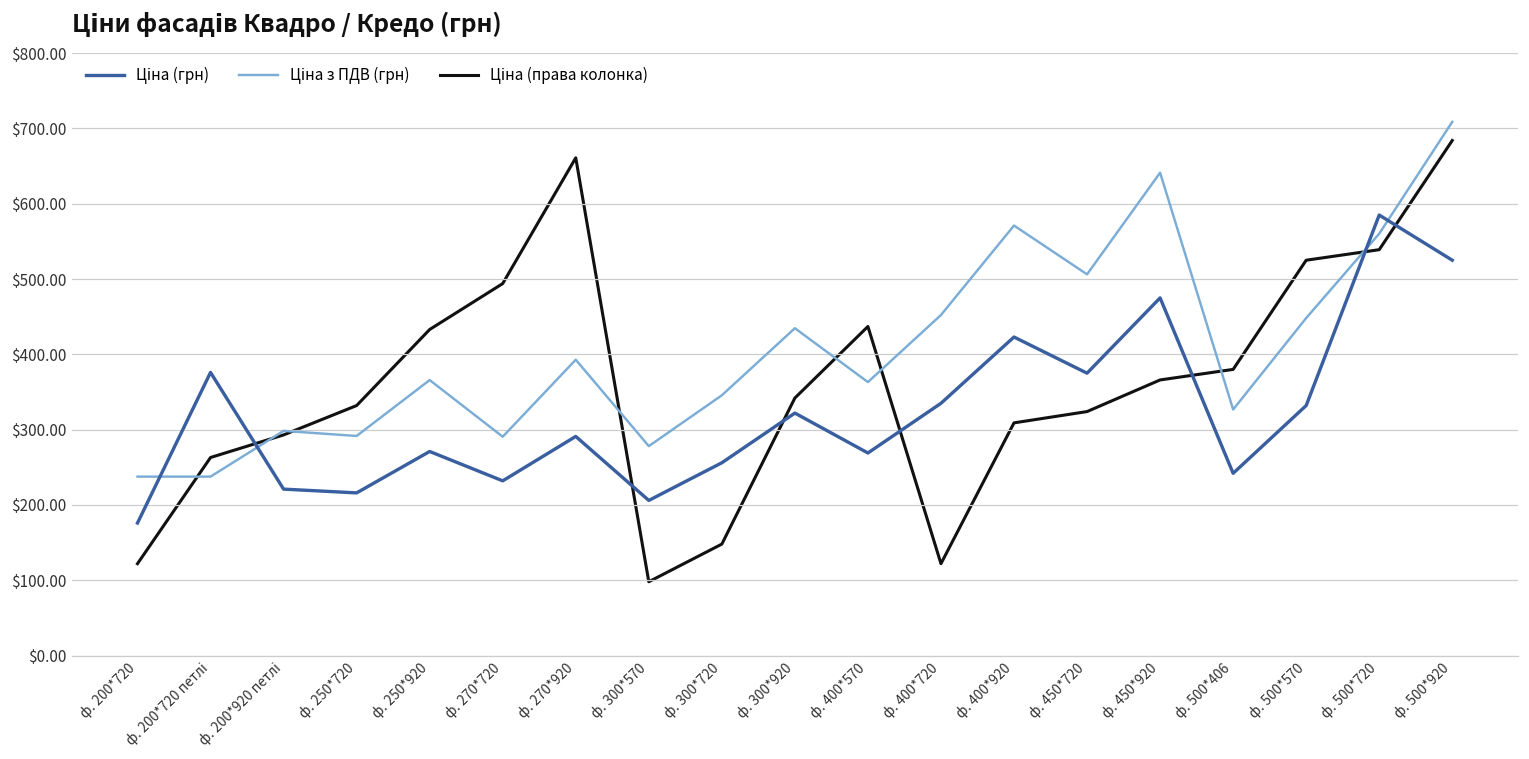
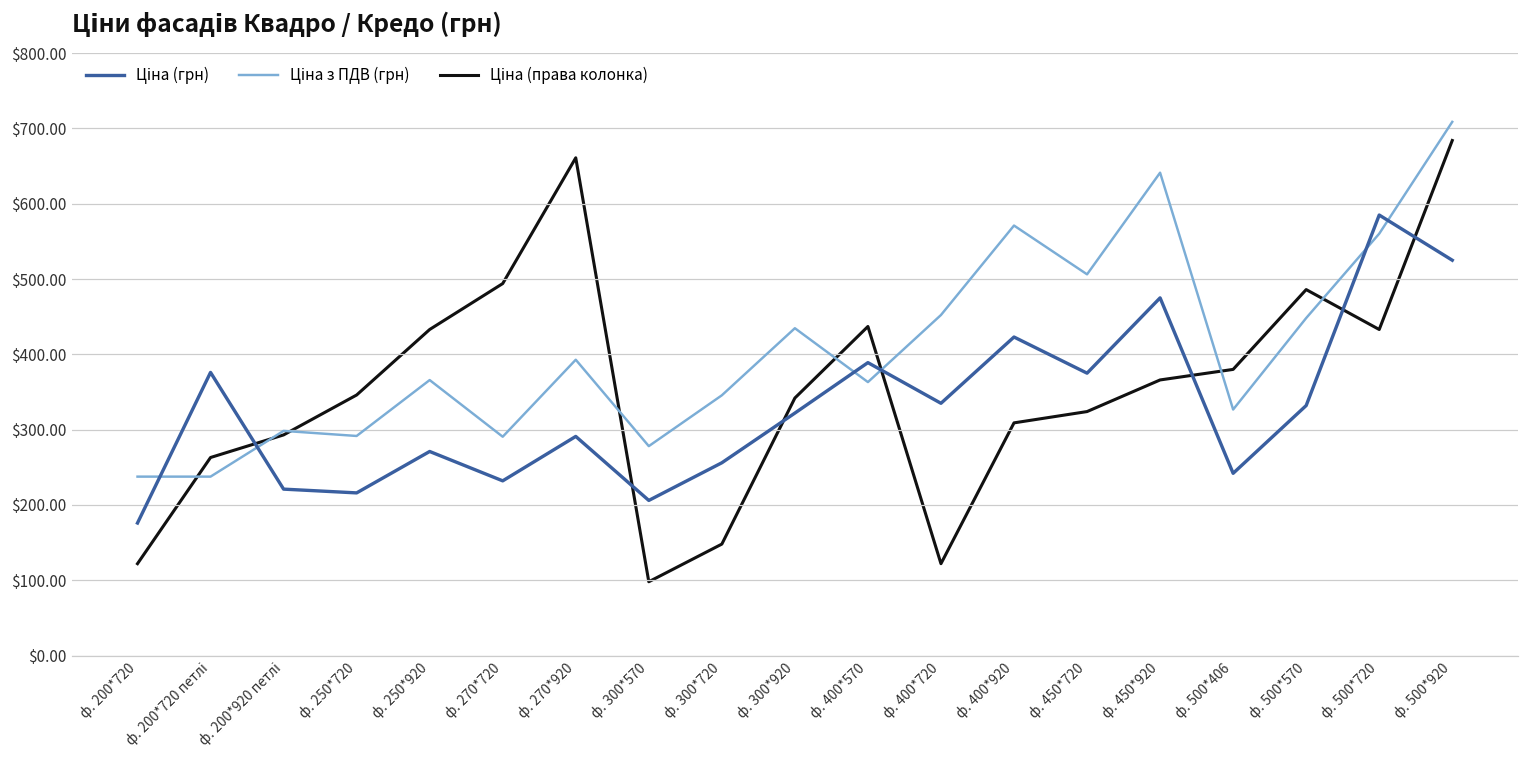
Ціна (права колонка), ф. 250*720: $330 -> $350
Ціна (грн), ф. 400*570: $270 -> $390
Ціна (права колонка), ф. 500*570: $530 -> $490
Ціна (права колонка), ф. 500*720: $540 -> $430
